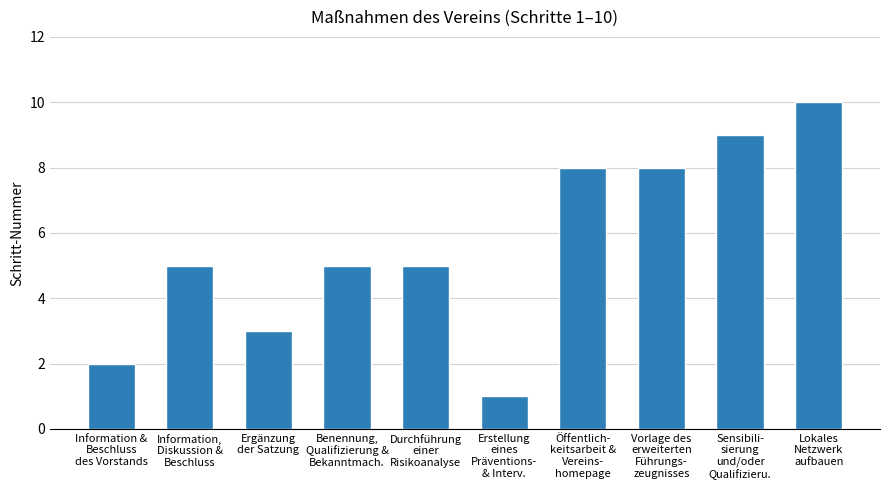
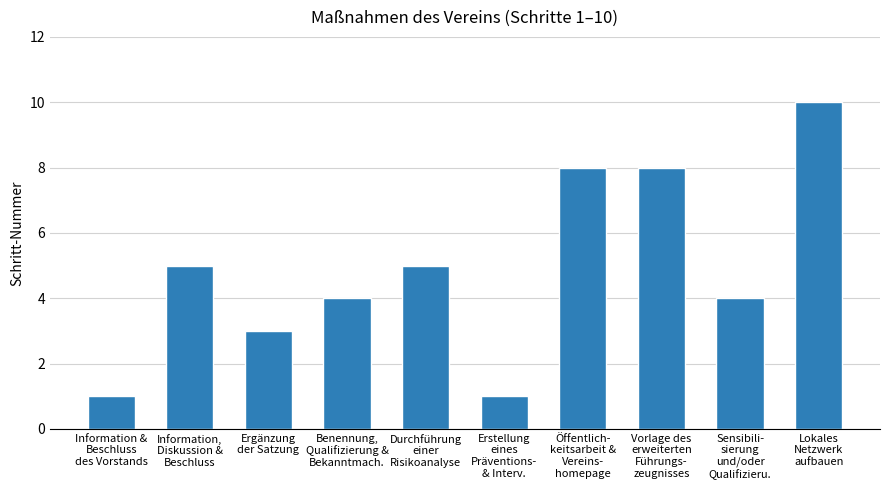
Information & Beschluss des Vorstands: 2 -> 1
Benennung, Qualifizierung & Bekanntmach.: 5 -> 4
Sensibili- sierung und/oder Qualifizieru.: 9 -> 4
